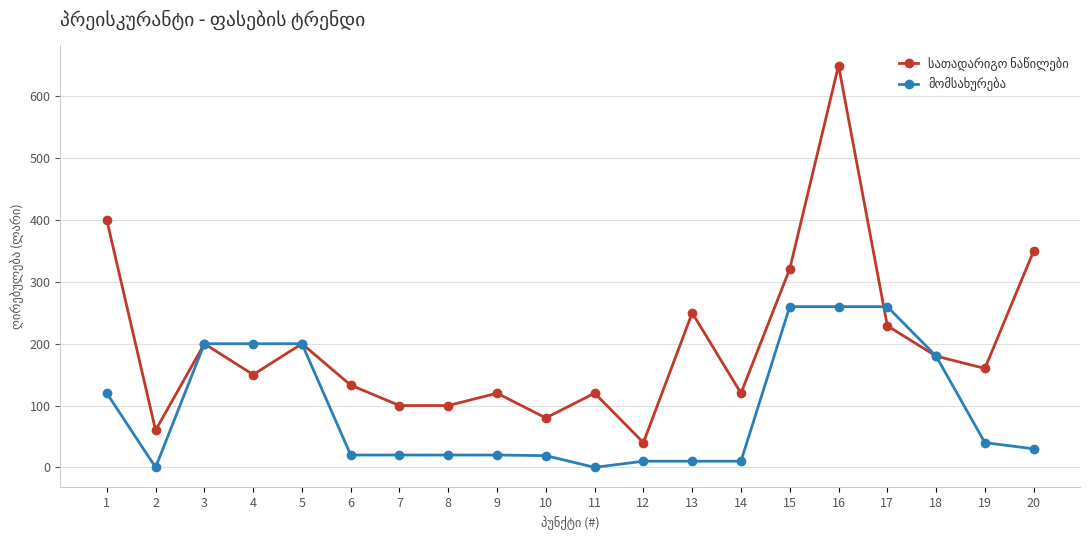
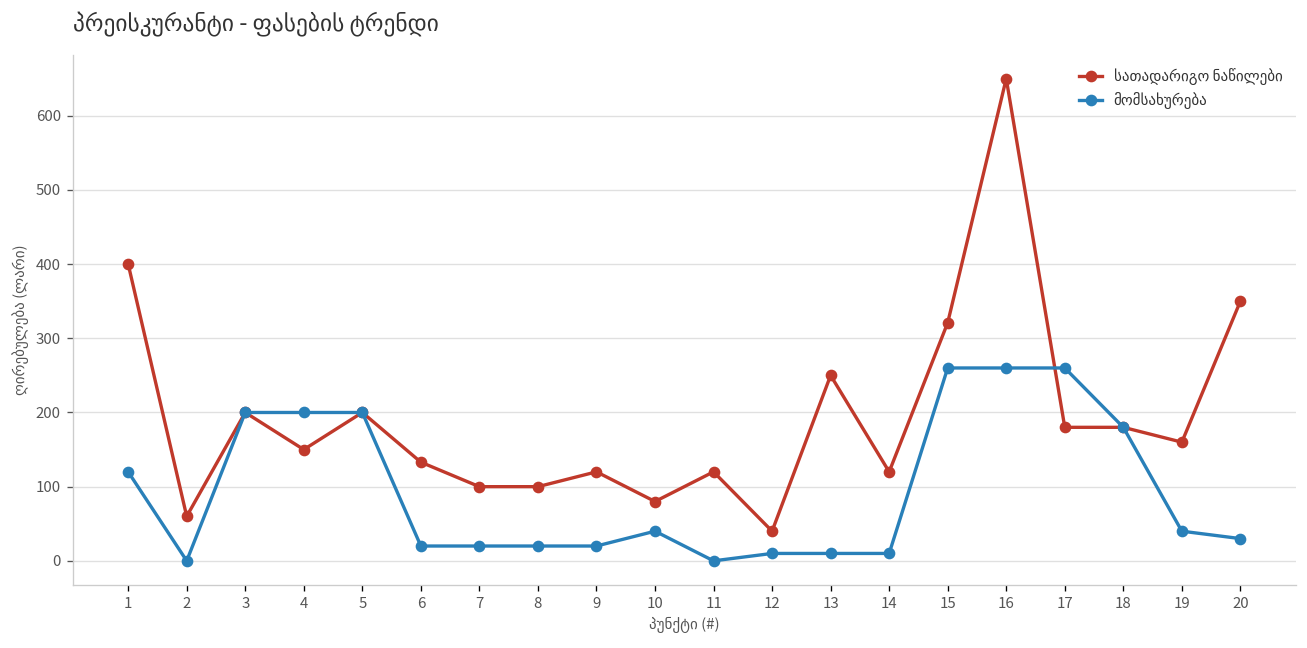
მომსახურება, 10: 20 -> 40
სათადარიგო ნაწილები, 17: 230 -> 180
